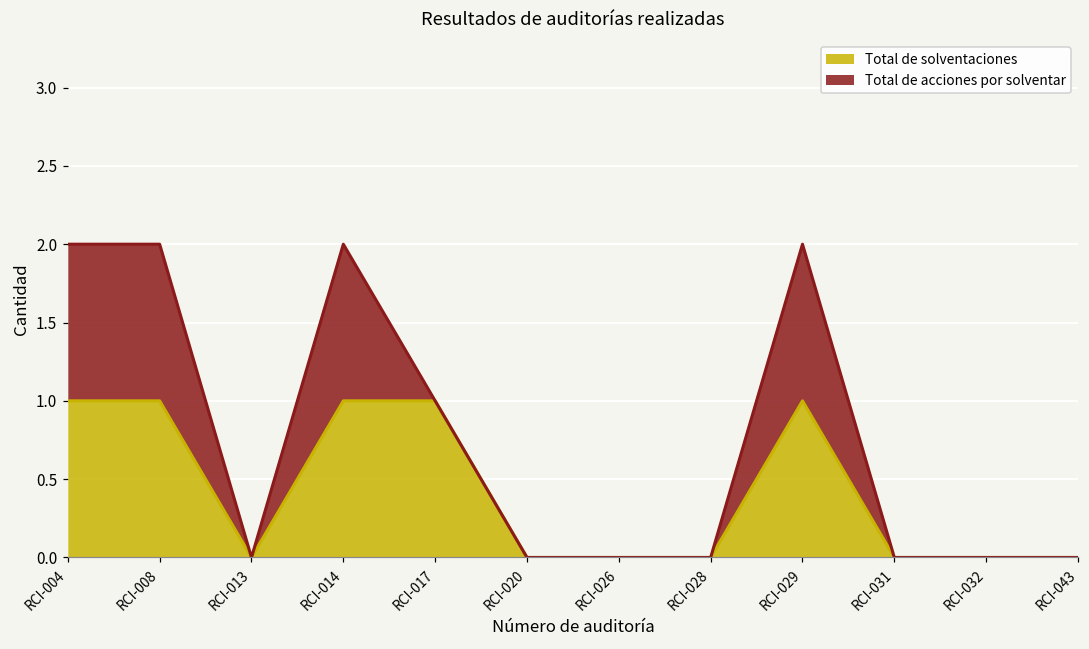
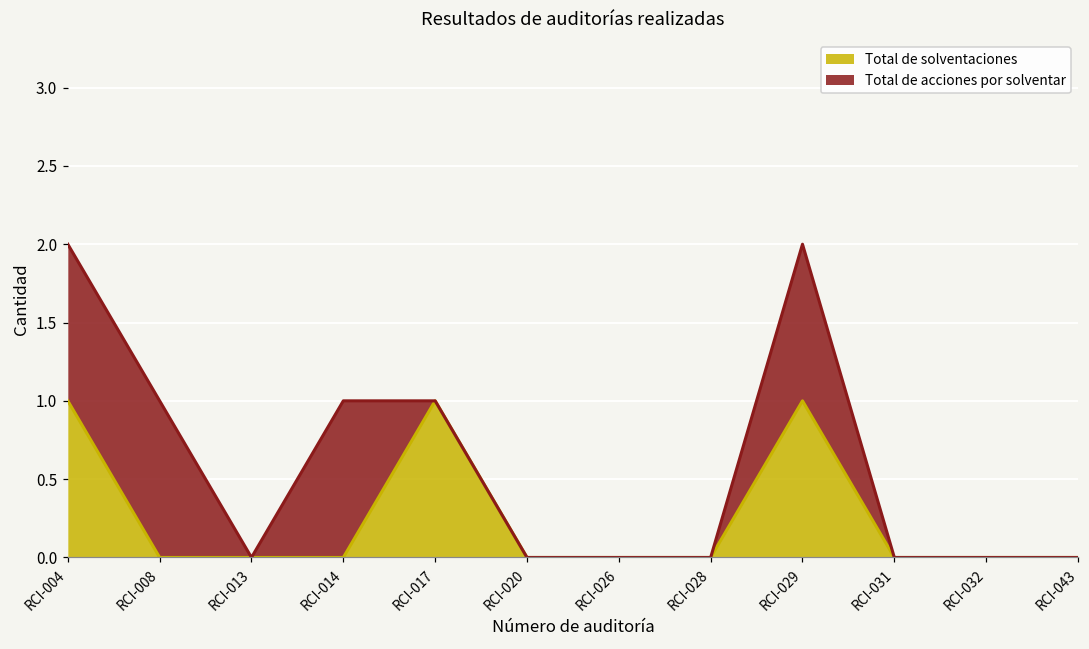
Total de solventaciones, RCI-008: 1 -> 0
Total de solventaciones, RCI-014: 1 -> 0
